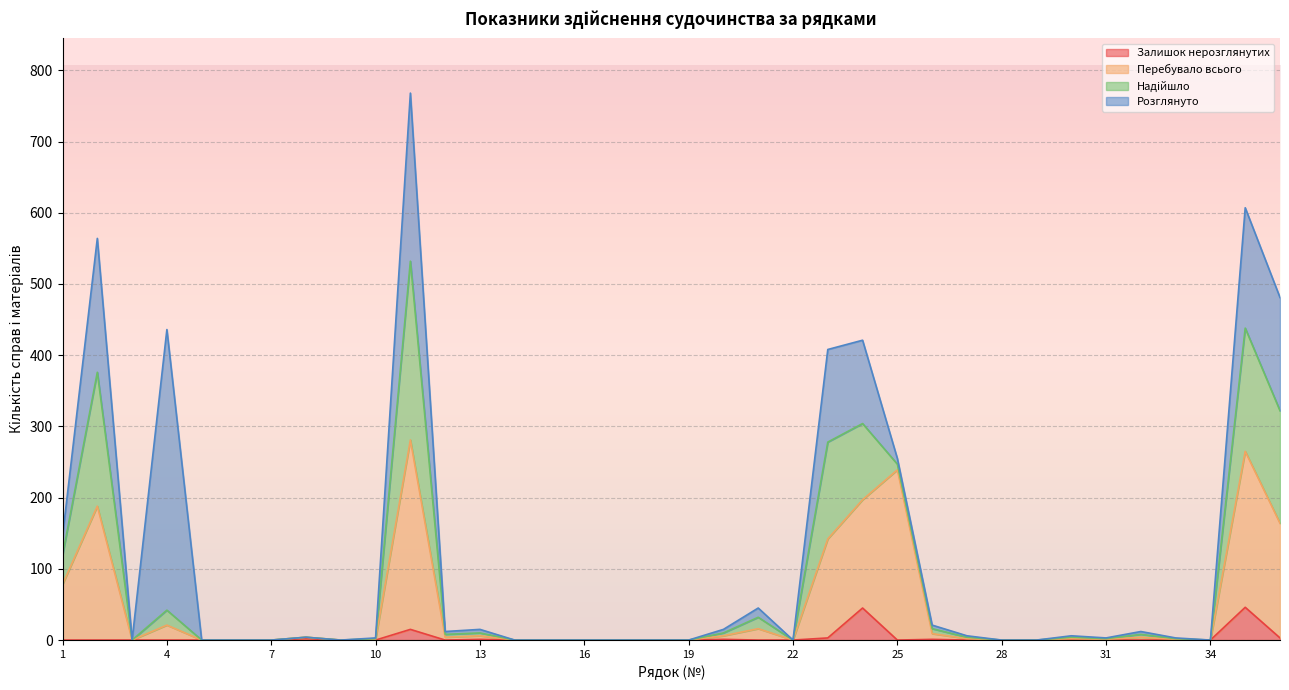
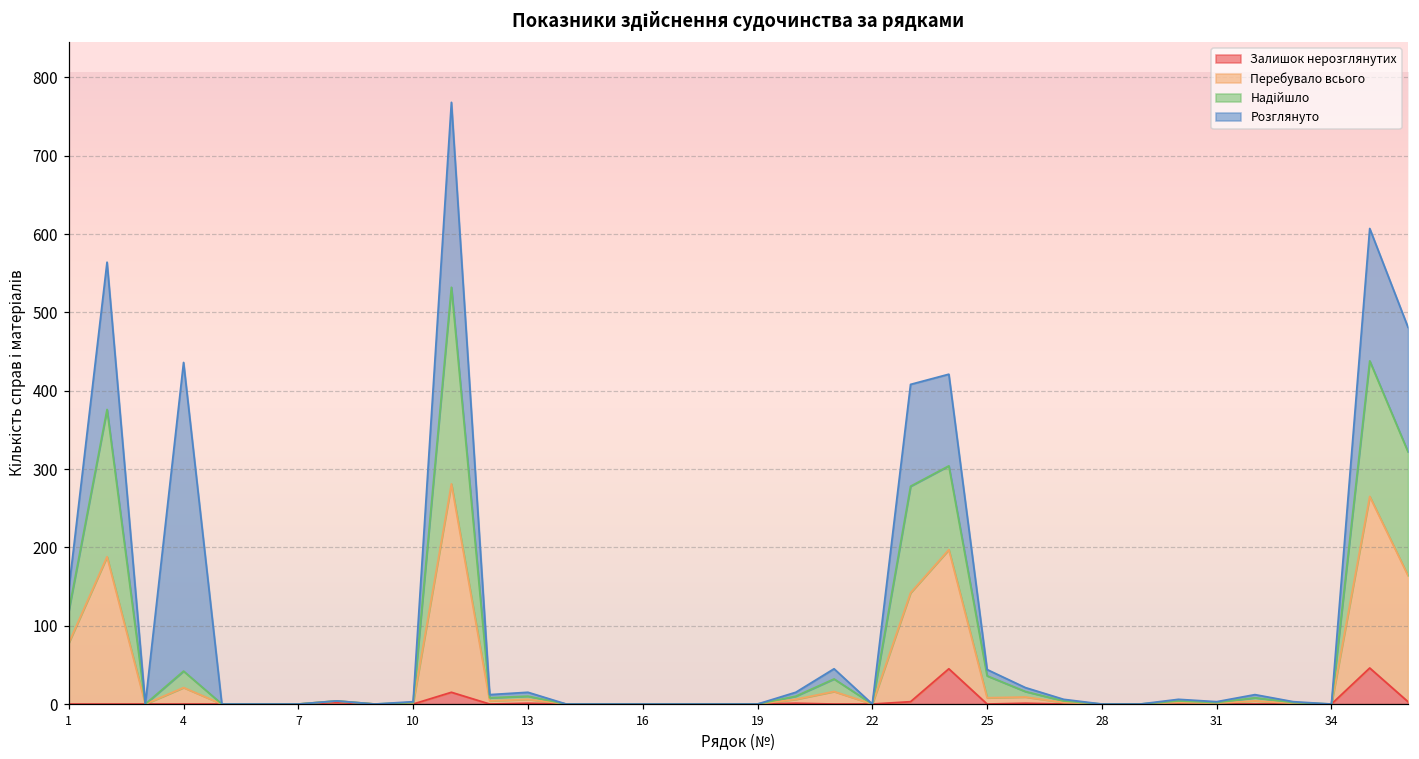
Перебувало всього, 25: 240 -> 10
Надійшло, 25: 10 -> 30
